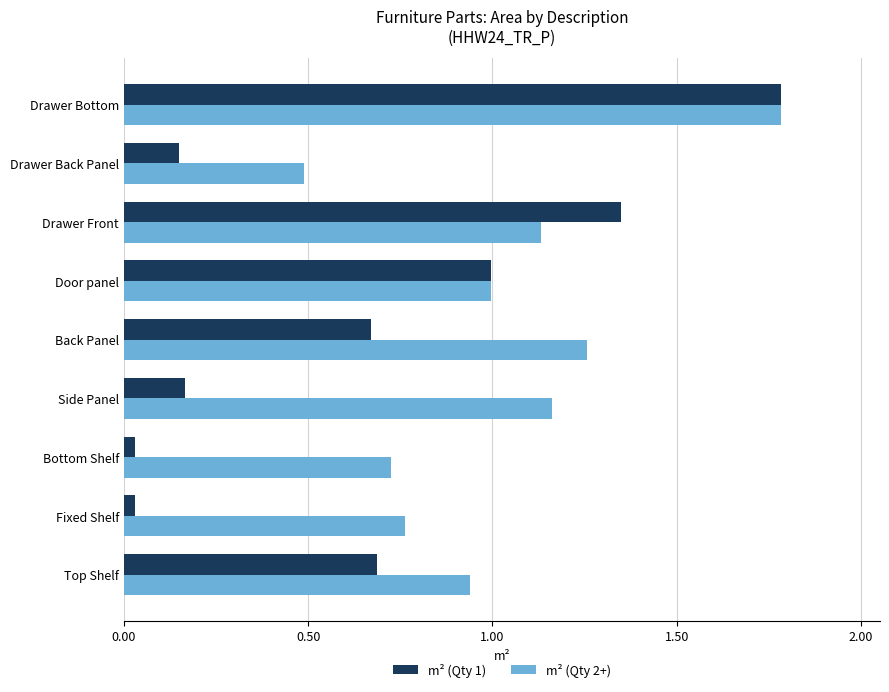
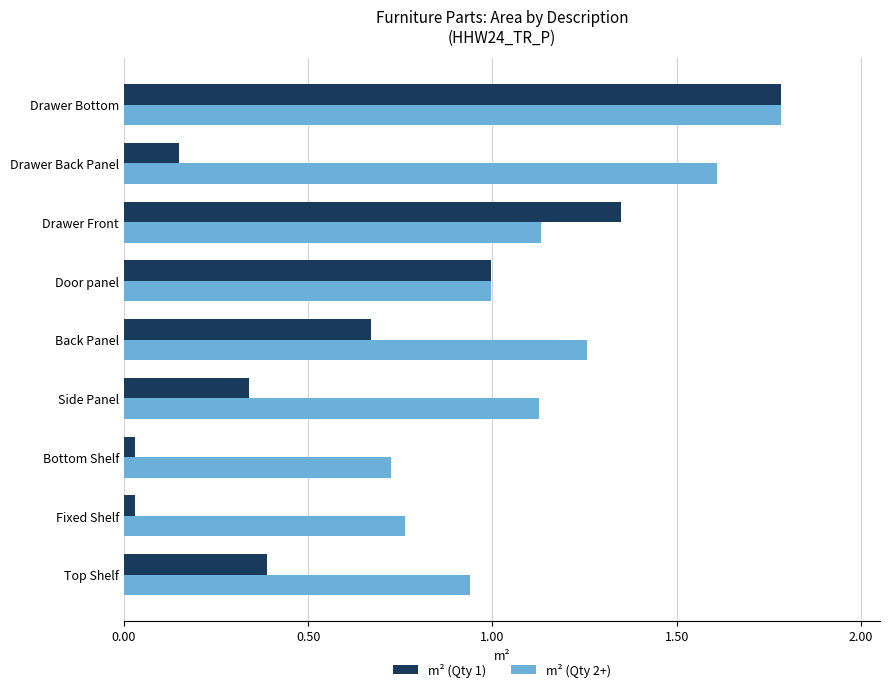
m² (Qty 2+), Drawer Back Panel: 0.49 -> 1.61
m² (Qty 1), Side Panel: 0.16 -> 0.34
m² (Qty 2+), Side Panel: 1.16 -> 1.13
m² (Qty 1), Top Shelf: 0.69 -> 0.39
